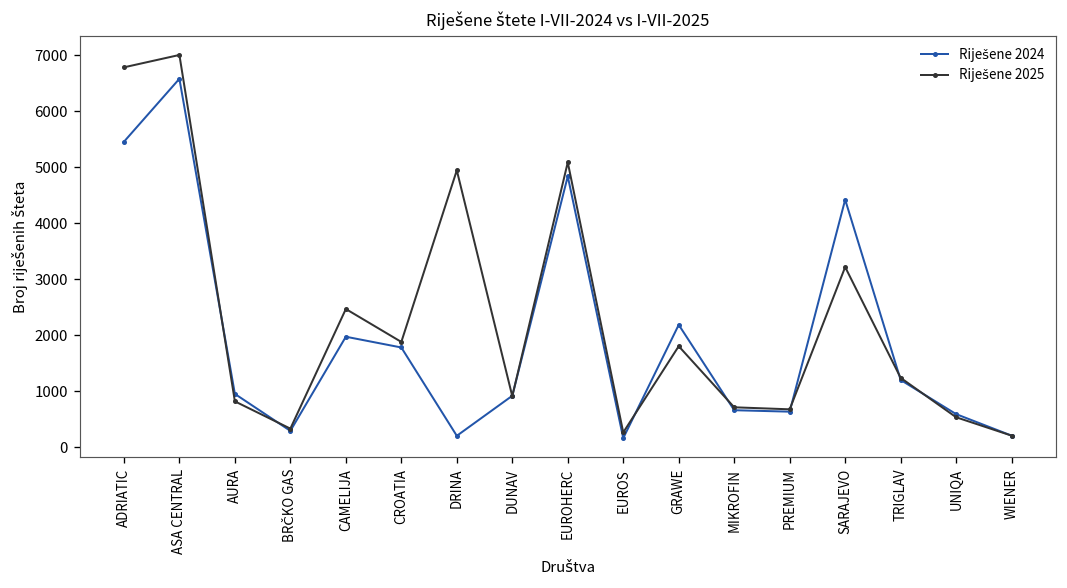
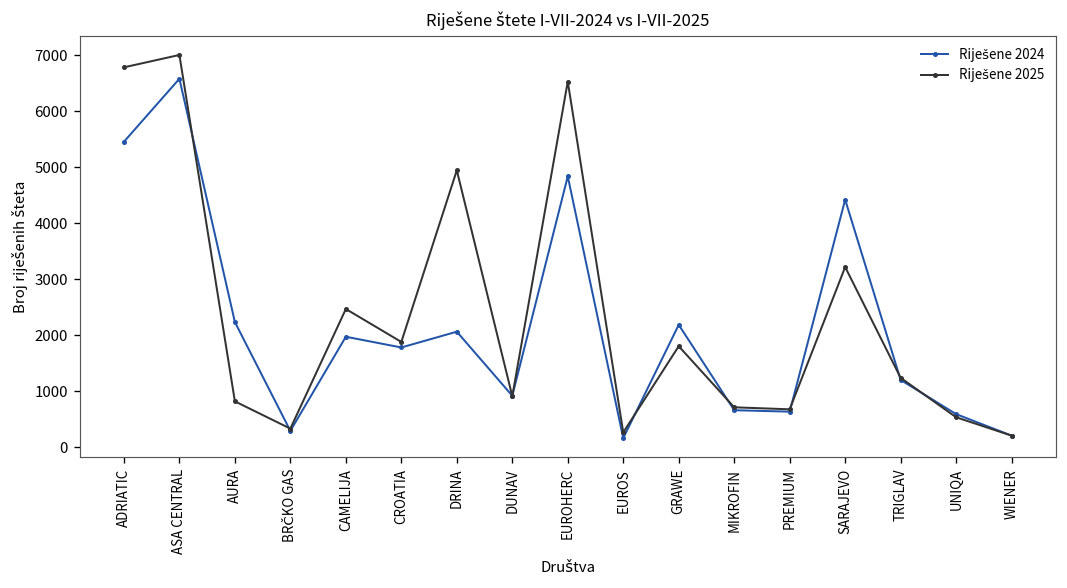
Riješene 2024, AURA: 1000 -> 2200
Riješene 2024, DRINA: 200 -> 2100
Riješene 2025, EUROHERC: 5100 -> 6500
